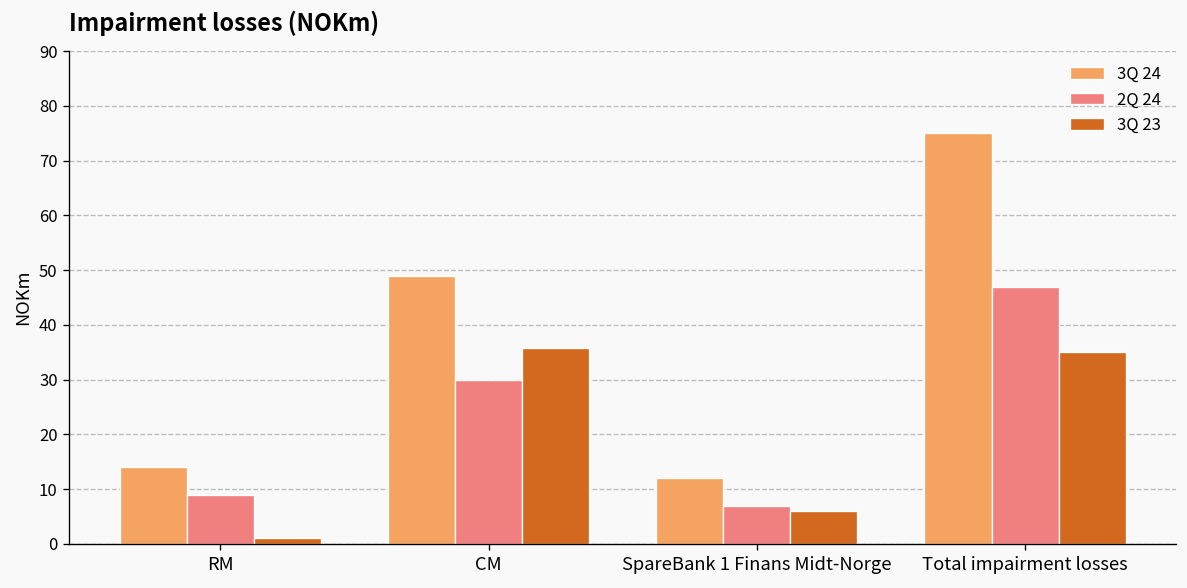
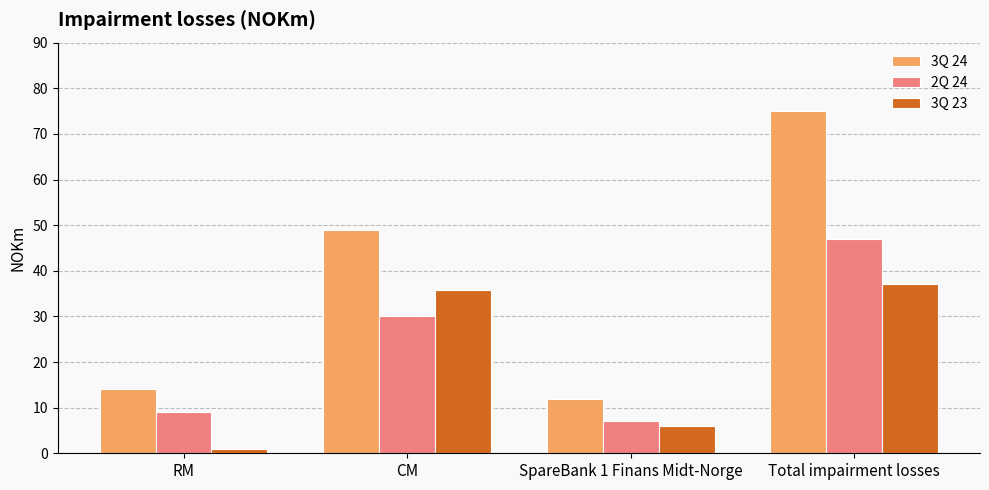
3Q 23, Total impairment losses: 35 -> 37
